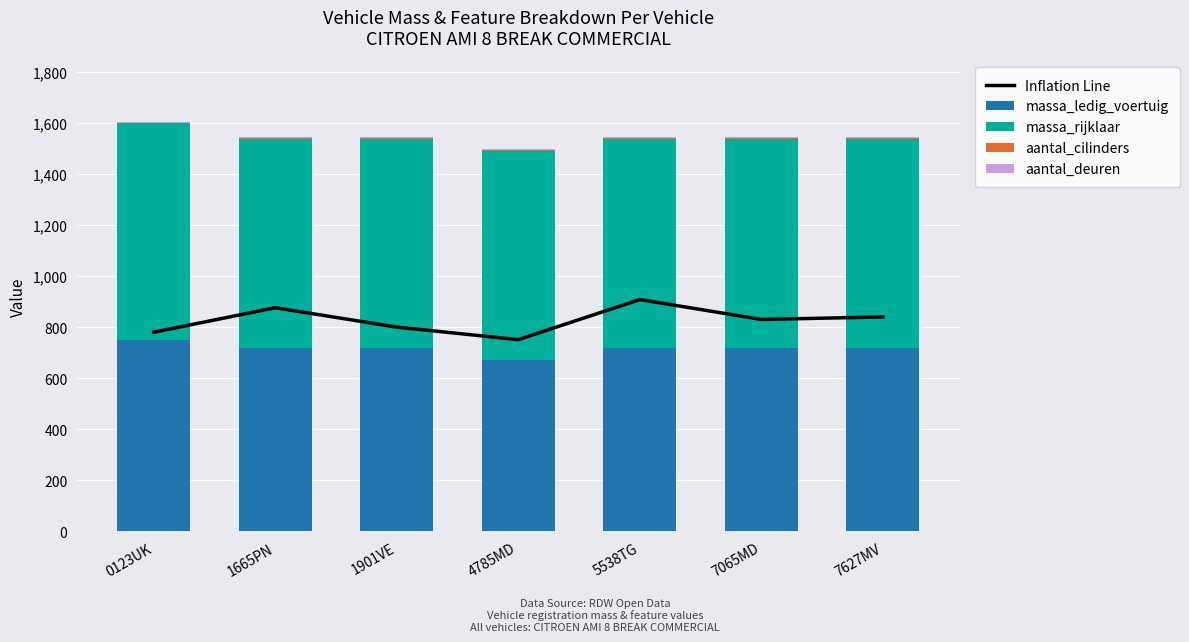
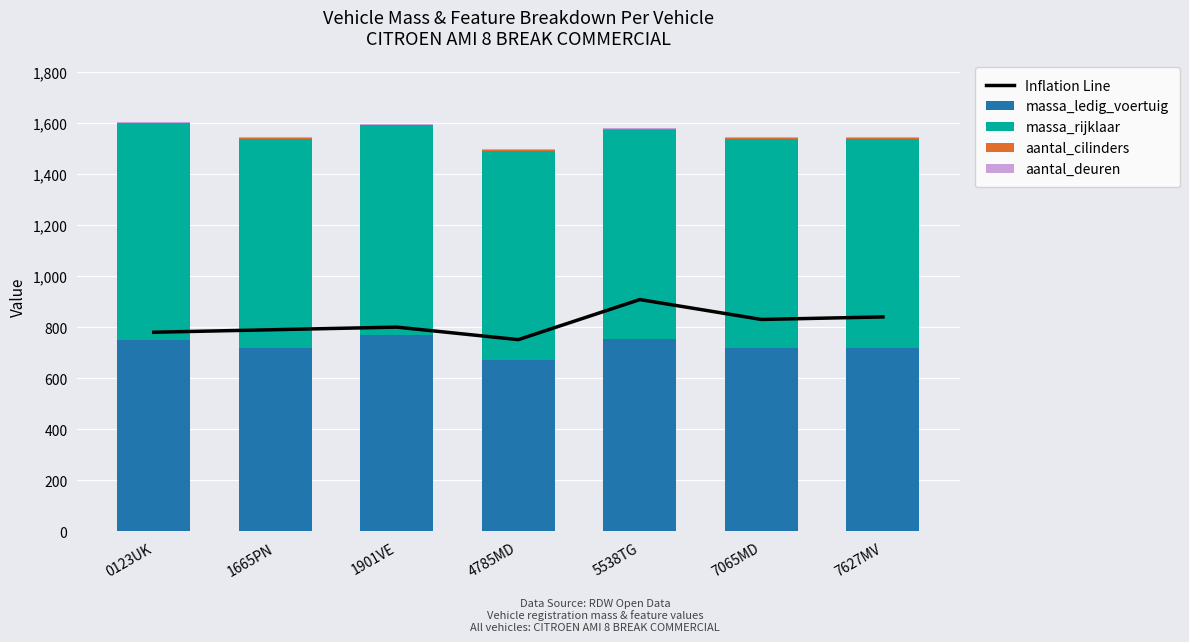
Inflation Line, 1665PN: 880 -> 790
massa_ledig_voertuig, 1901VE: 720 -> 770
massa_ledig_voertuig, 5538TG: 720 -> 760
